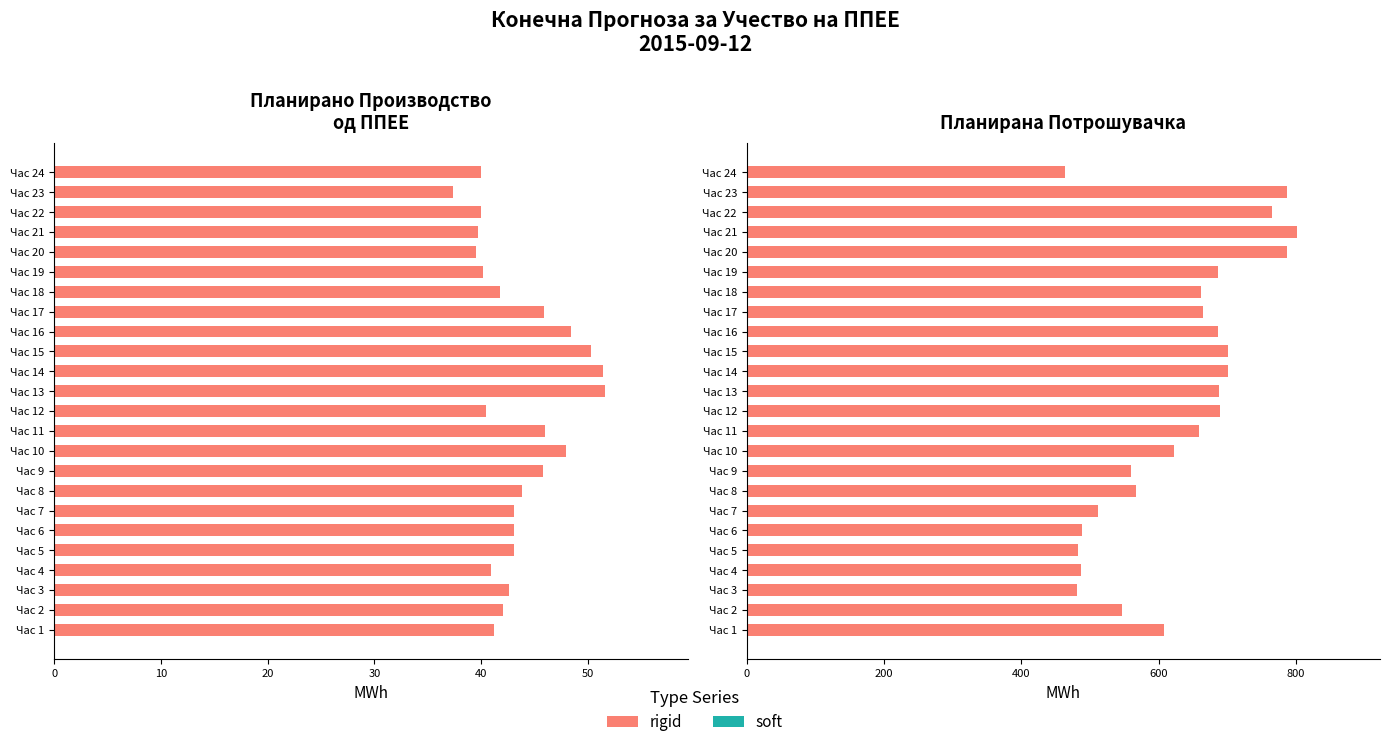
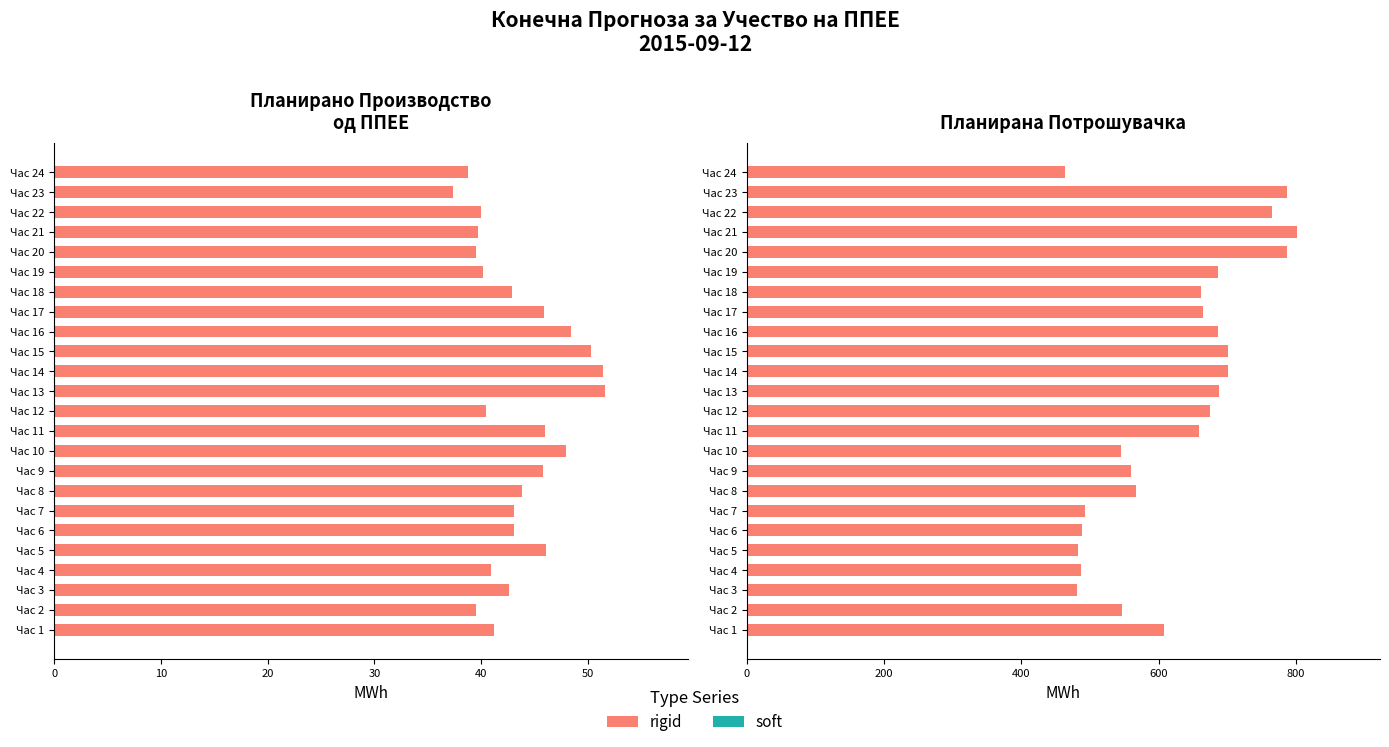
Планирано Производство од ППЕЕ, Час 24: 40.0 -> 38.7
Планирано Производство од ППЕЕ, Час 18: 41.8 -> 42.9
Планирано Производство од ППЕЕ, Час 5: 43.1 -> 46.0
Планирано Производство од ППЕЕ, Час 2: 42.0 -> 39.5
Планирана Потрошувачка, Час 12: 690 -> 680
Планирана Потрошувачка, Час 10: 620 -> 550
Планирана Потрошувачка, Час 7: 510 -> 490
